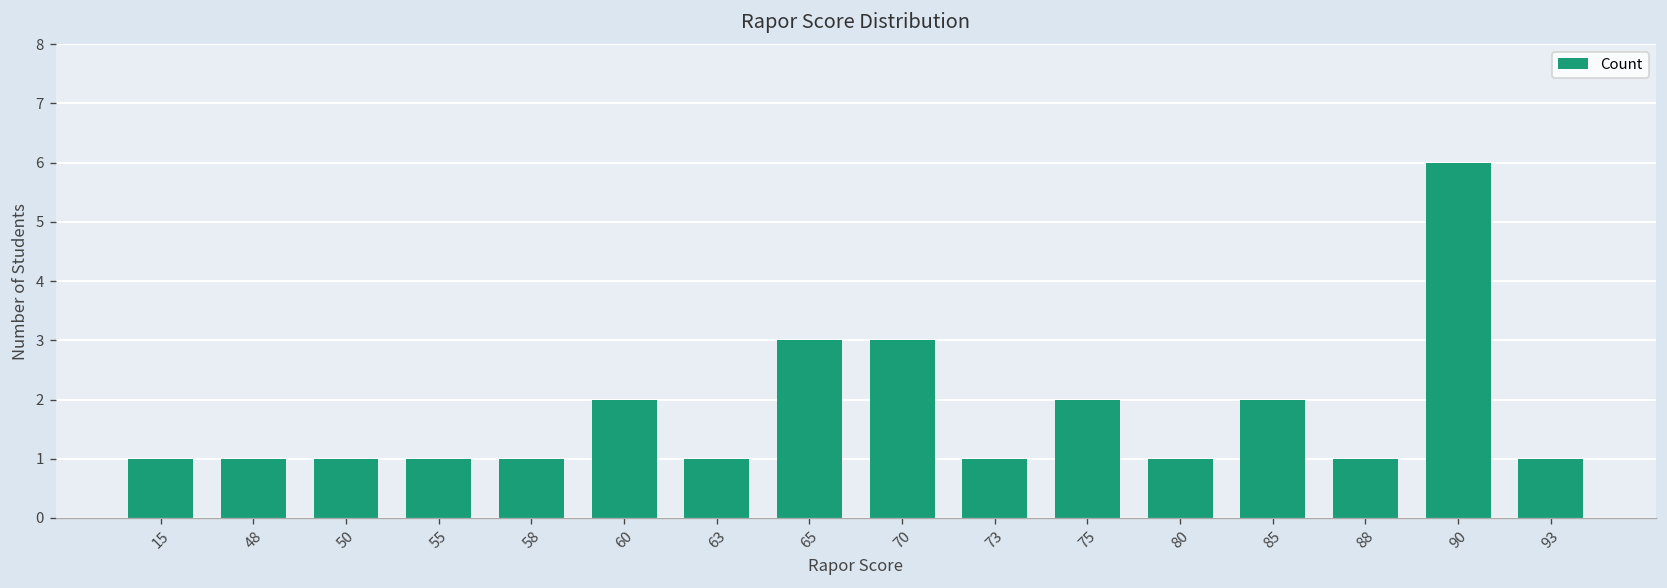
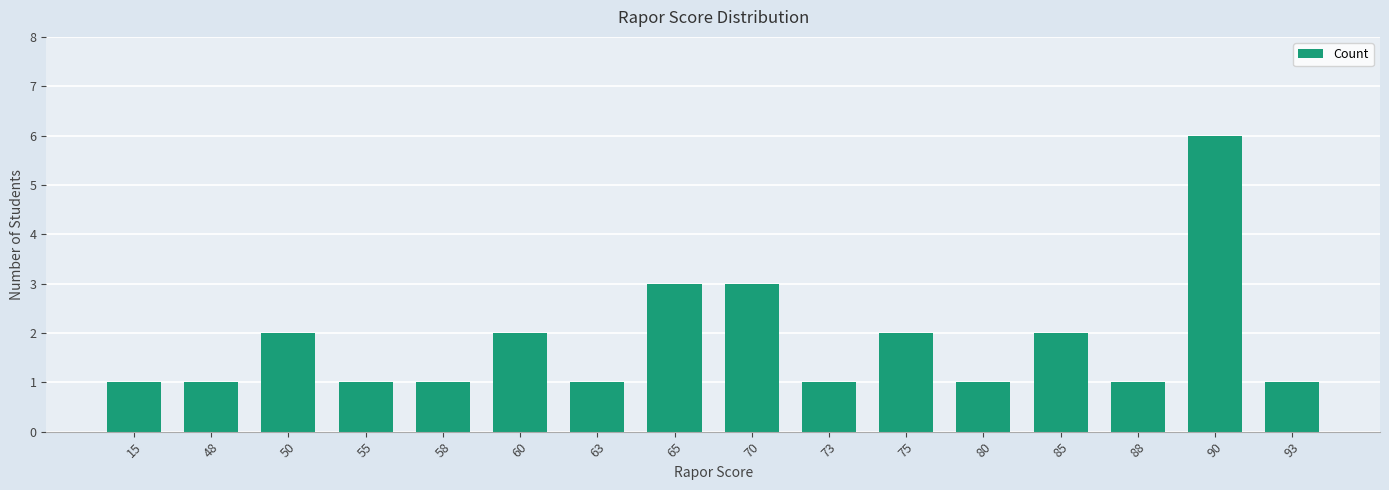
50: 1 -> 2
